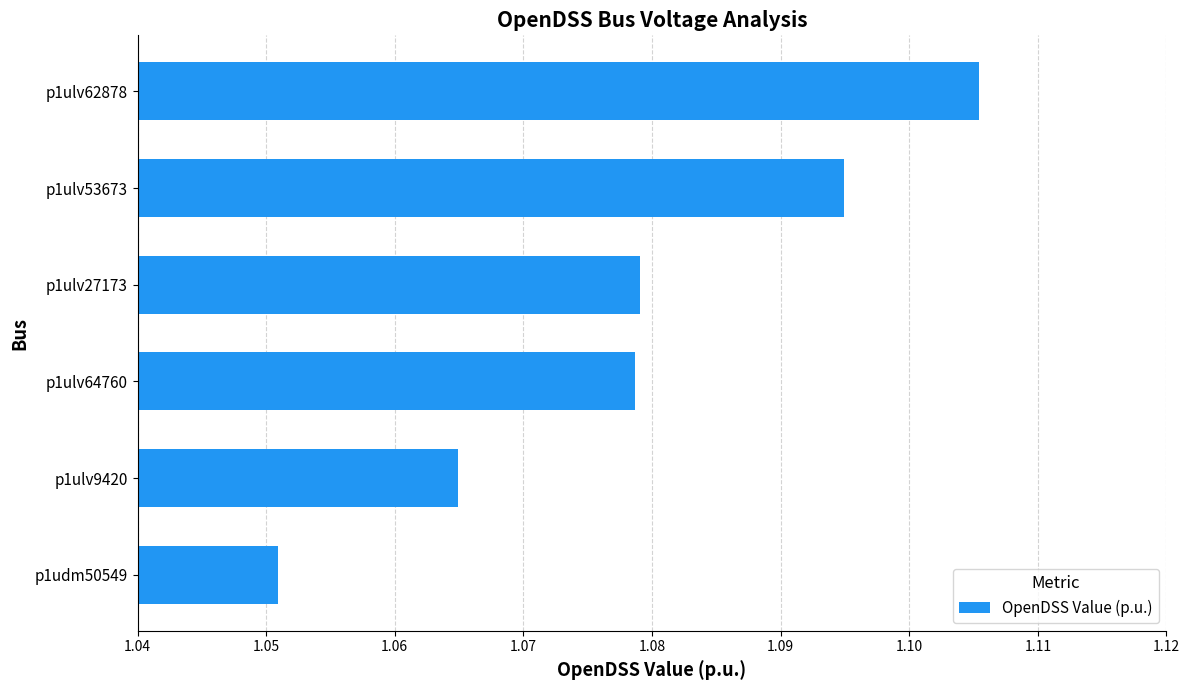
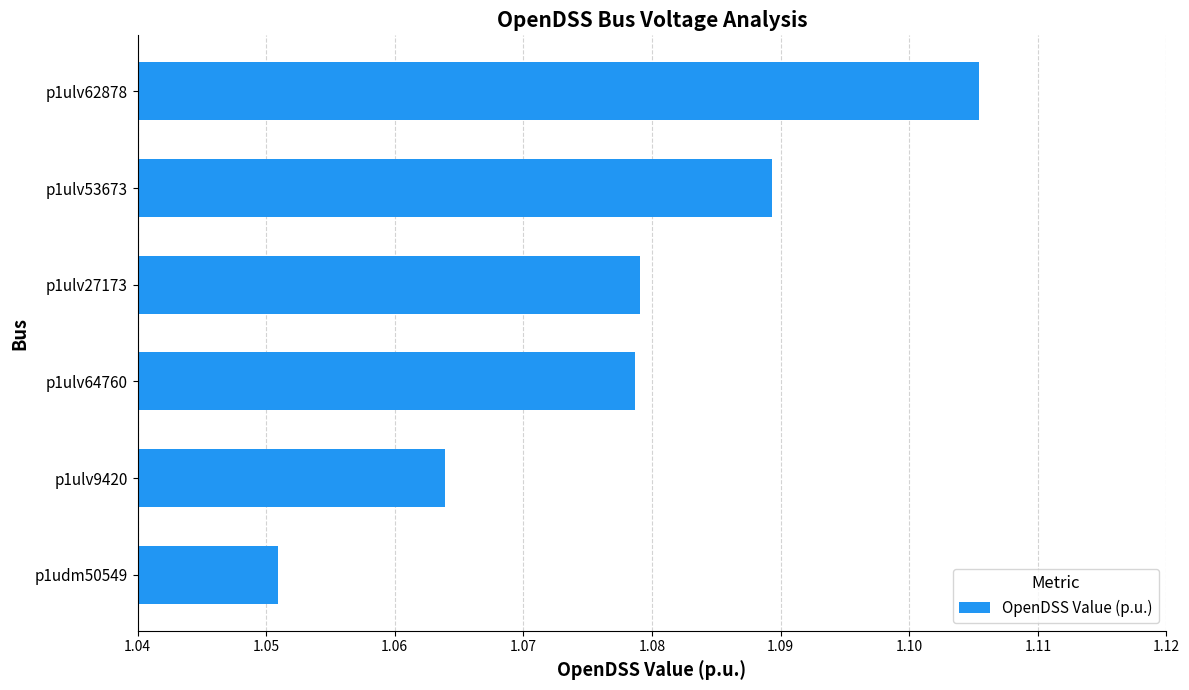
p1ulv53673: 1.0950 -> 1.0893
p1ulv9420: 1.0649 -> 1.0639
